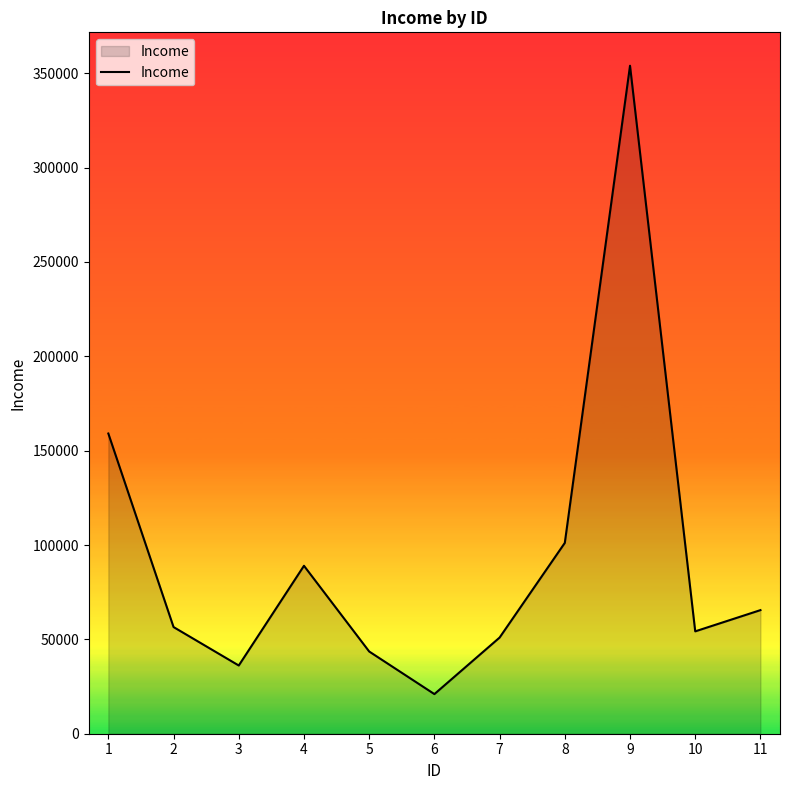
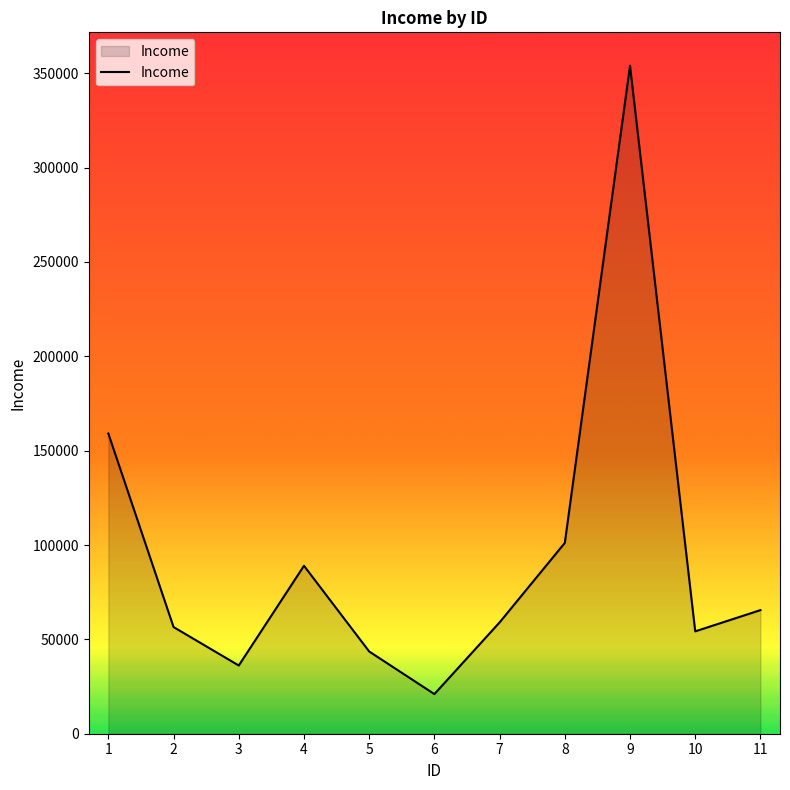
7: 51000 -> 59000
